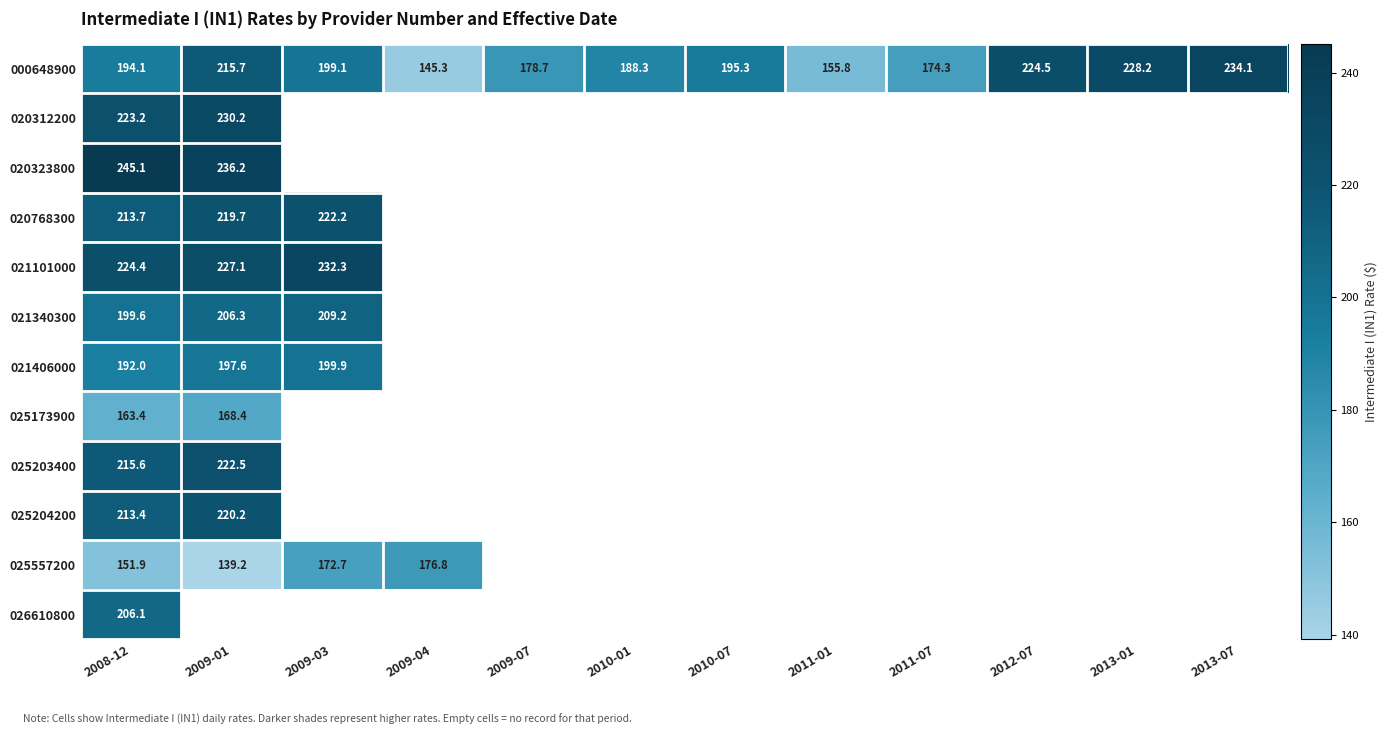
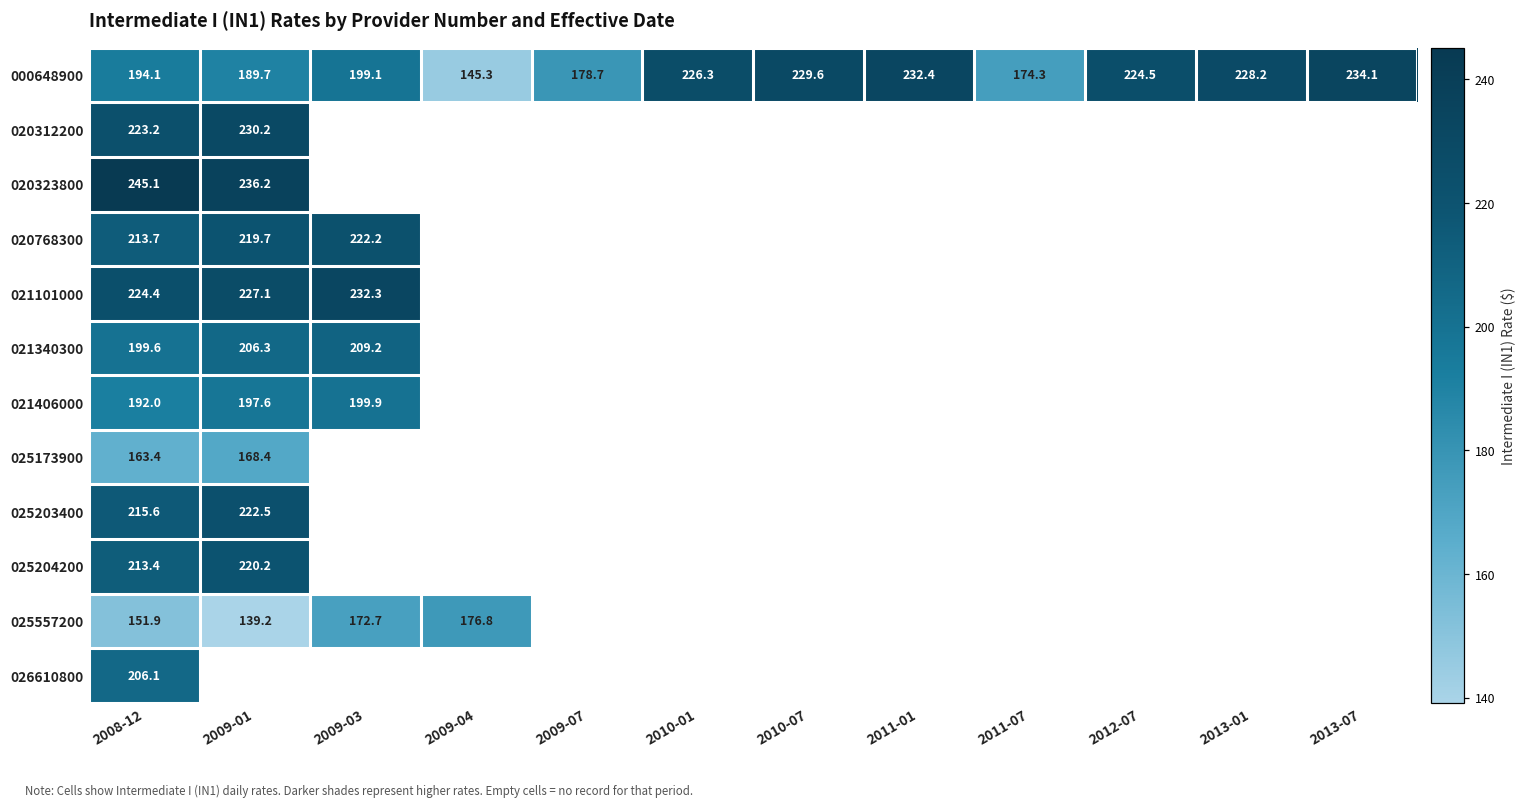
000648900, 2009-01: 215.7 -> 189.7
000648900, 2010-01: 188.3 -> 226.3
000648900, 2010-07: 195.3 -> 229.6
000648900, 2011-01: 155.8 -> 232.4
